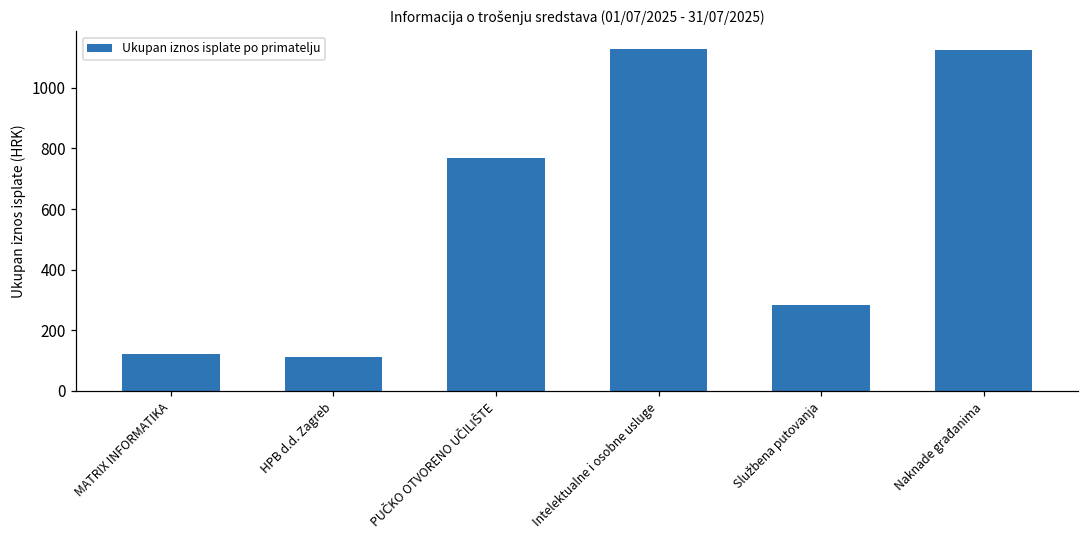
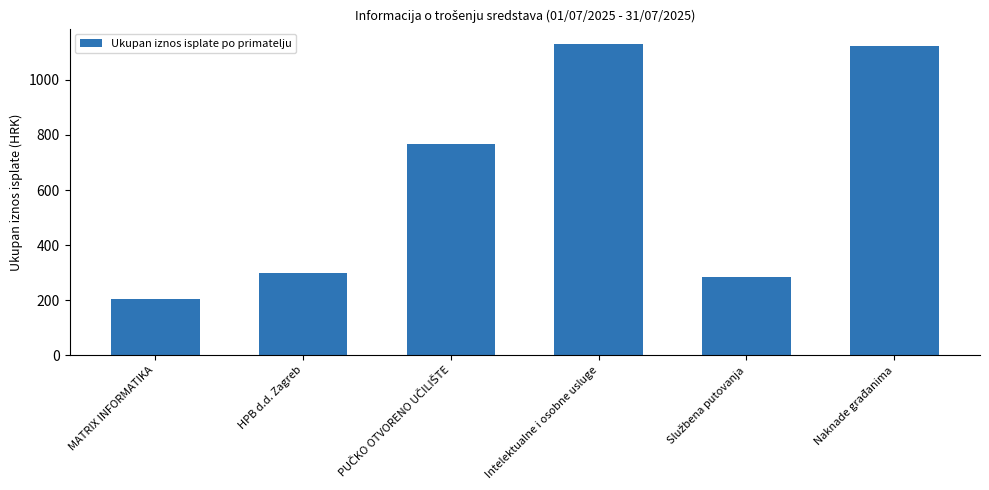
MATRIX INFORMATIKA: 120 -> 200
HPB d.d. Zagreb: 110 -> 300
